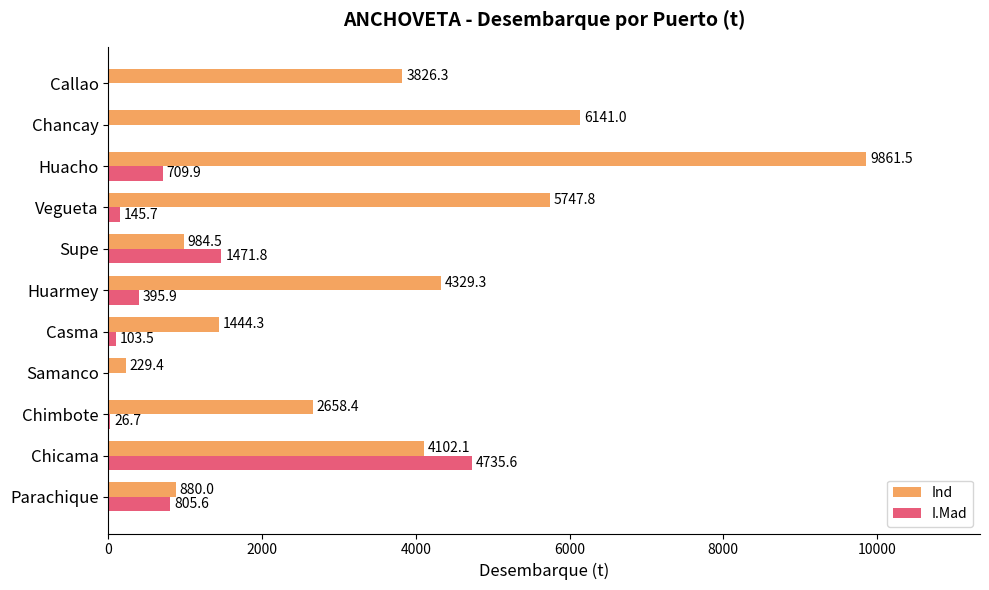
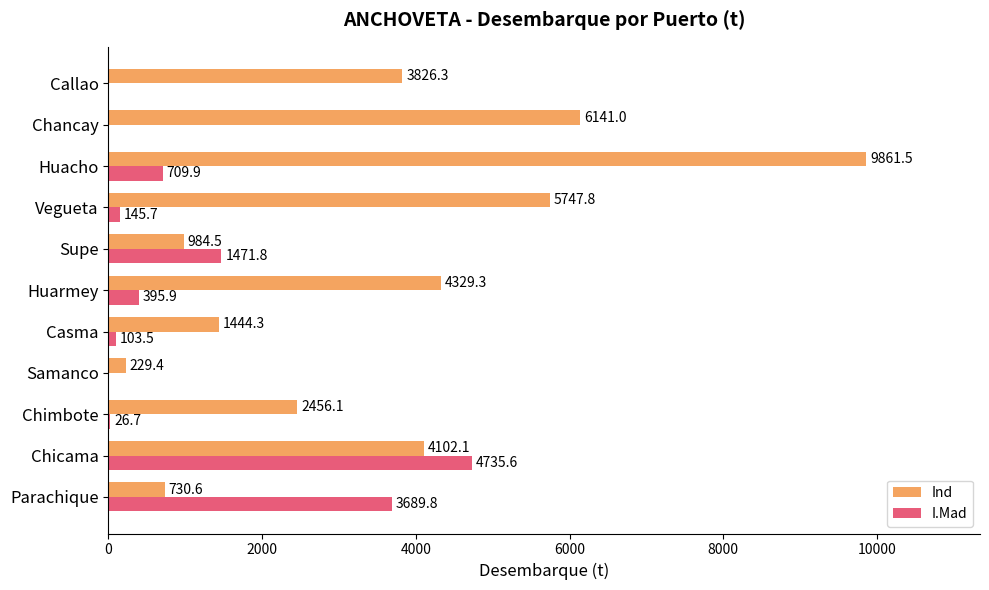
Ind, Chimbote: 2658.4 -> 2456.1
Ind, Parachique: 880.0 -> 730.6
I.Mad, Parachique: 805.6 -> 3689.8
